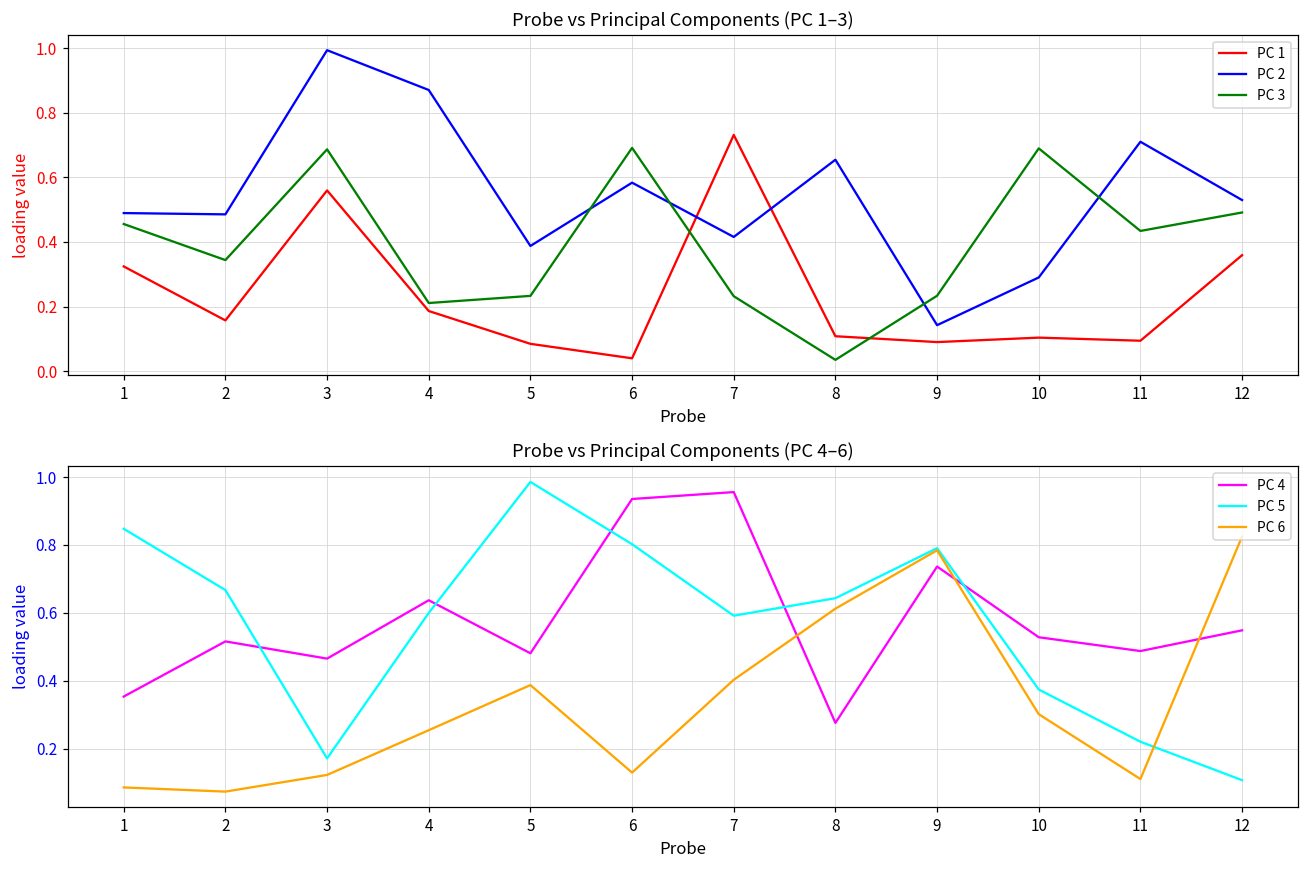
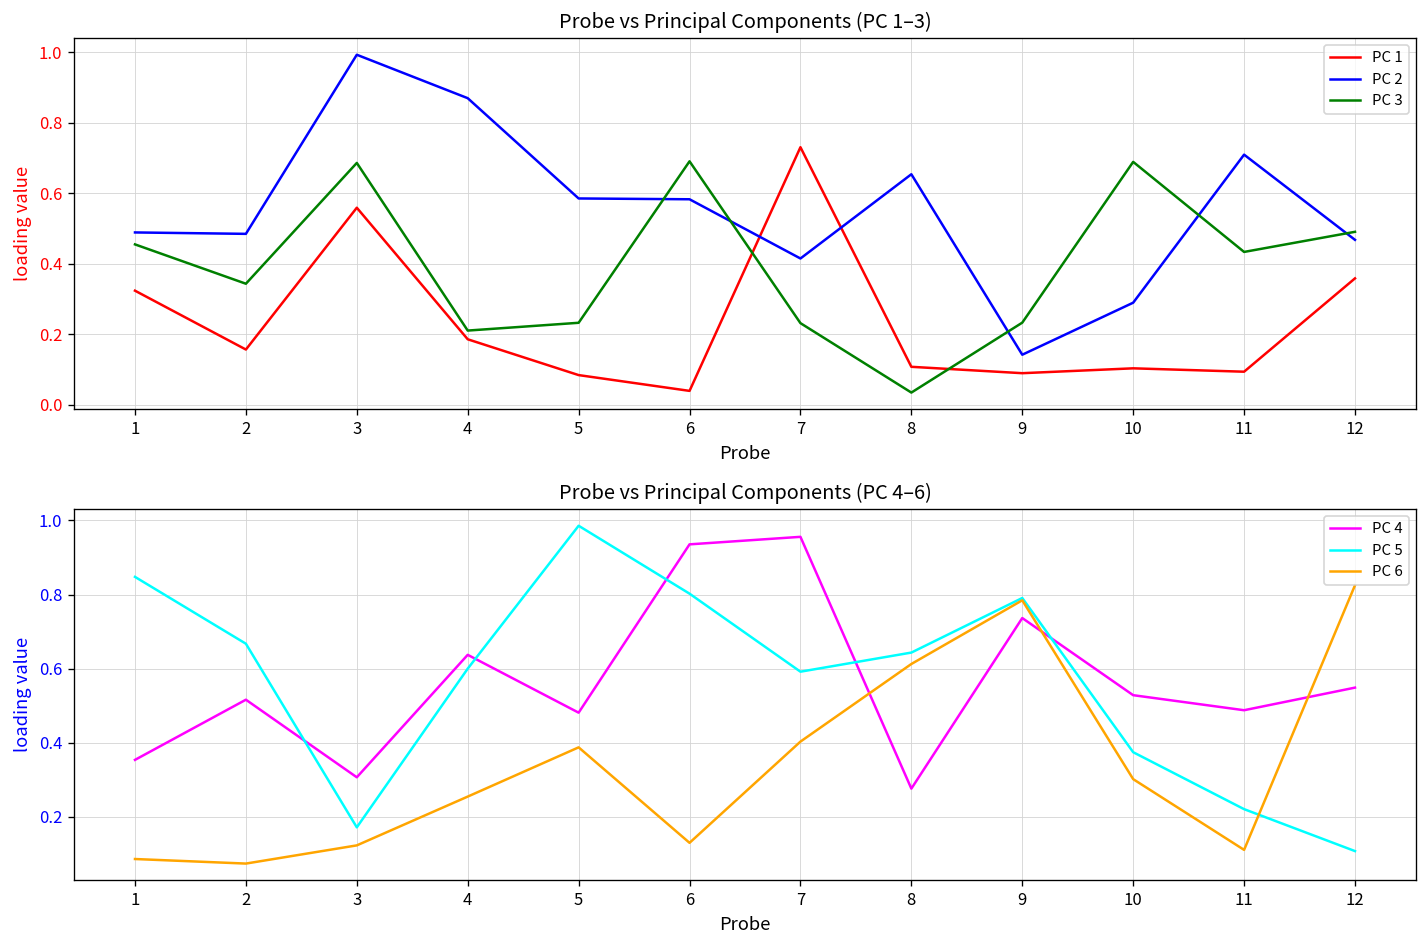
Probe vs Principal Components (PC 1–3), PC 2, 5: 0.39 -> 0.59
Probe vs Principal Components (PC 1–3), PC 2, 12: 0.53 -> 0.47
Probe vs Principal Components (PC 4–6), PC 4, 3: 0.47 -> 0.31
